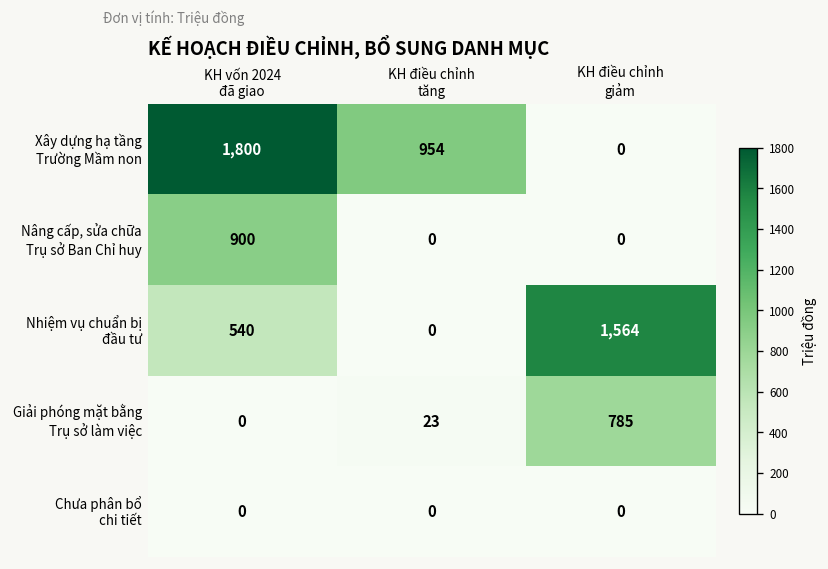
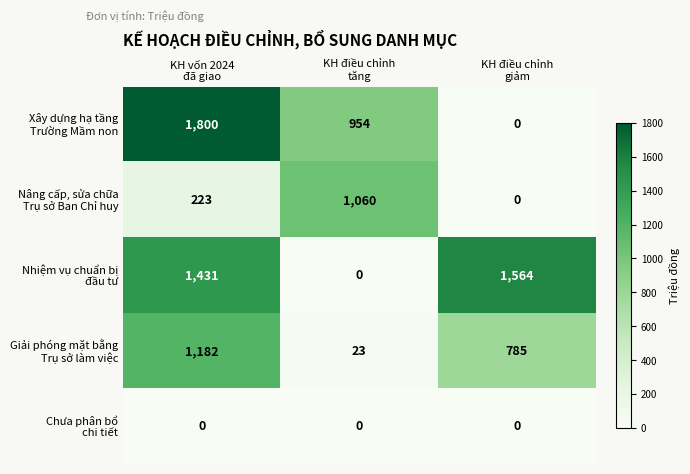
Nâng cấp, sửa chữa Trụ sở Ban Chỉ huy, KH vốn 2024 đã giao: 900 -> 223
Nâng cấp, sửa chữa Trụ sở Ban Chỉ huy, KH điều chỉnh tăng: 0 -> 1,060
Nhiệm vụ chuẩn bị đầu tư, KH vốn 2024 đã giao: 540 -> 1,431
Giải phóng mặt bằng Trụ sở làm việc, KH vốn 2024 đã giao: 0 -> 1,182
